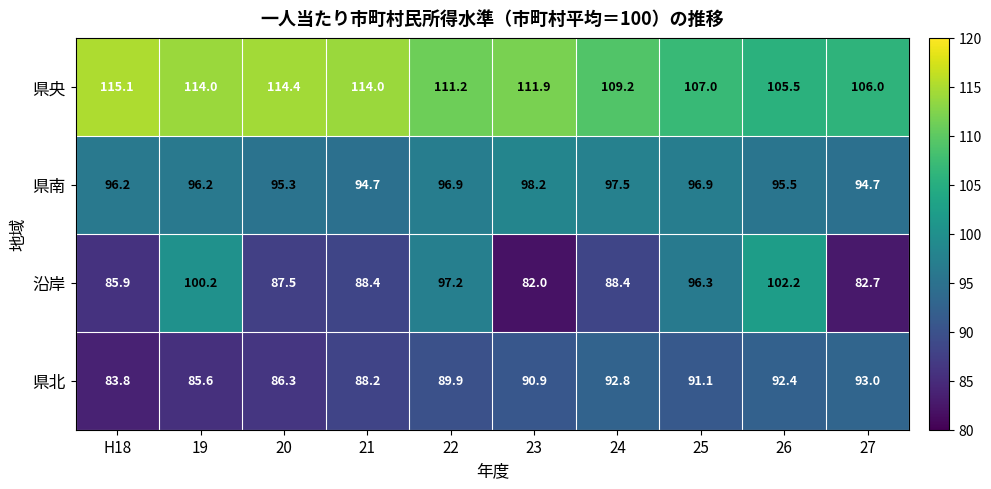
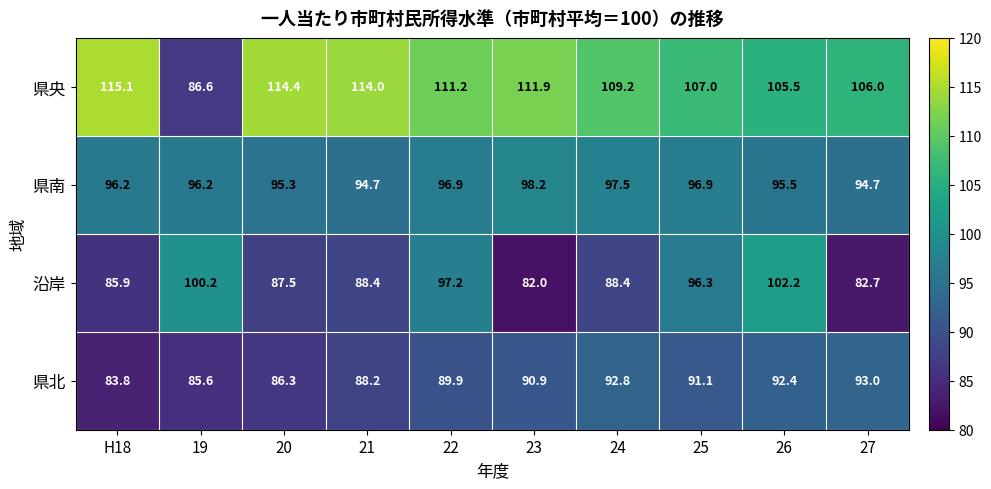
県央, 19: 114.0 -> 86.6
